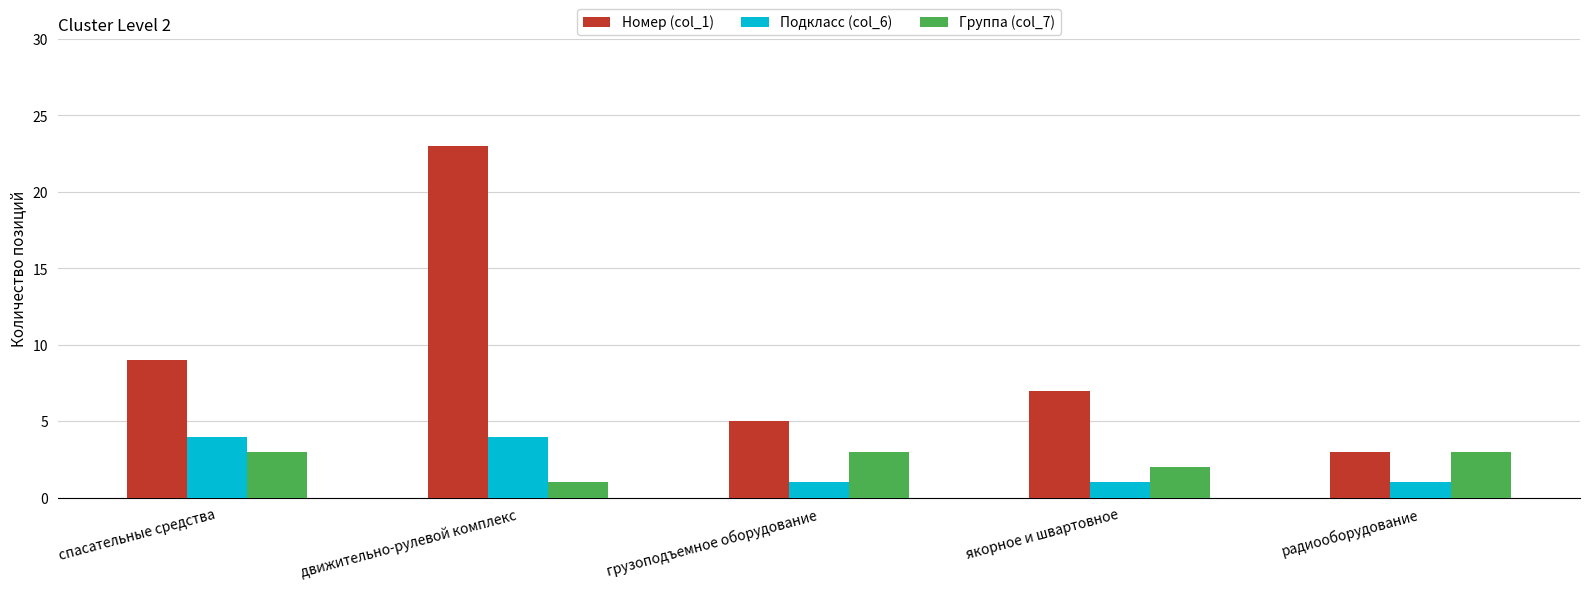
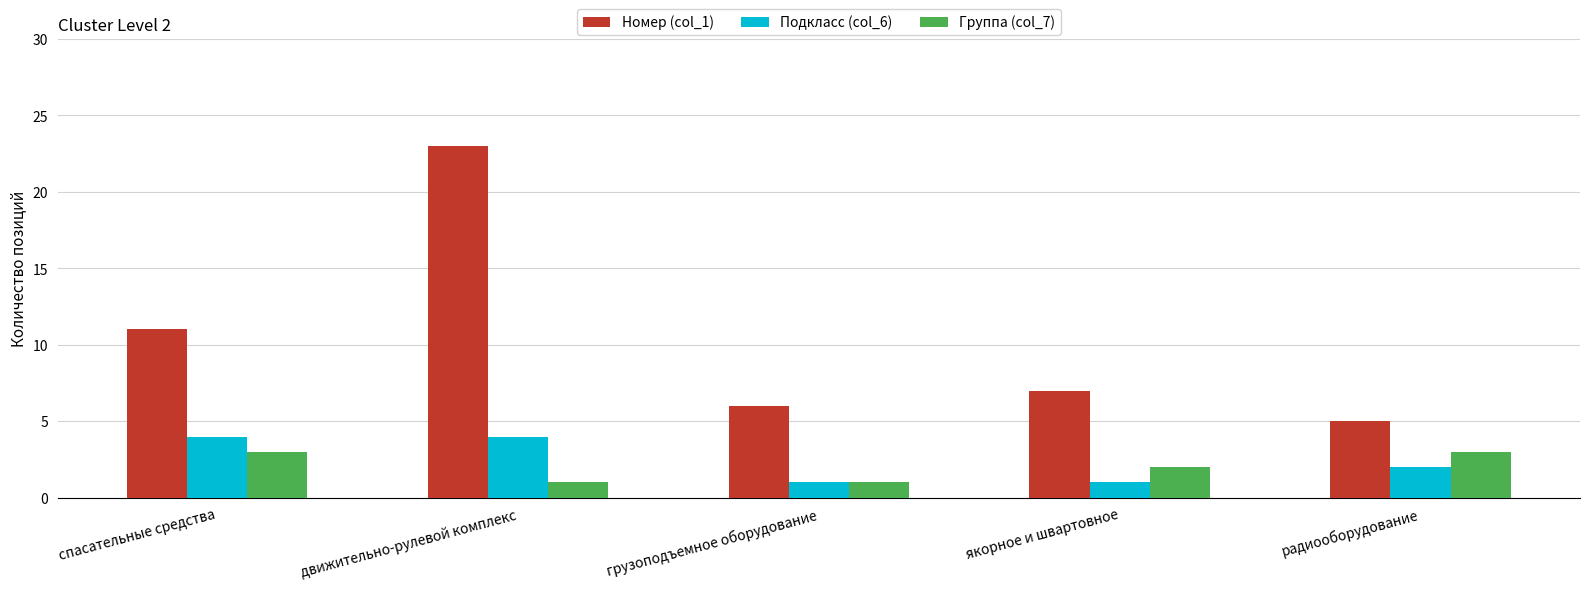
Номер (col_1), спасательные средства: 9 -> 11
Номер (col_1), грузоподъемное оборудование: 5 -> 6
Группа (col_7), грузоподъемное оборудование: 3 -> 1
Номер (col_1), радиооборудование: 3 -> 5
Подкласс (col_6), радиооборудование: 1 -> 2
